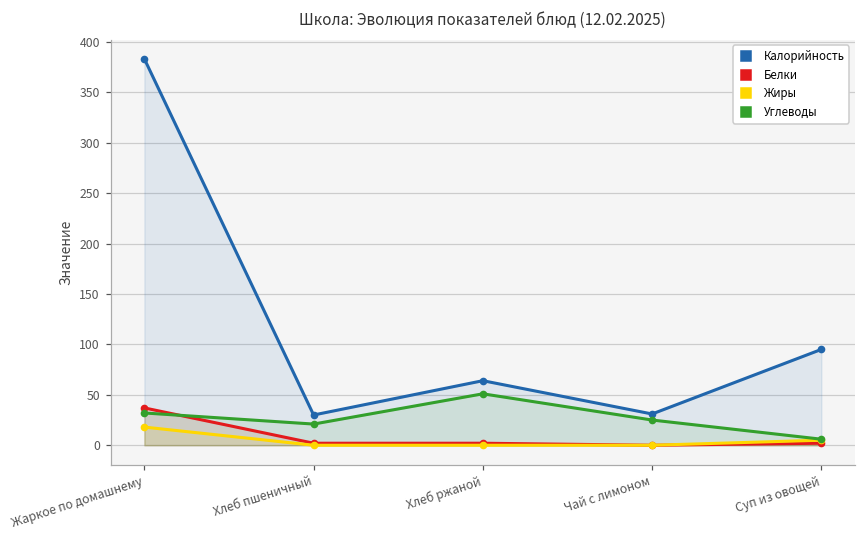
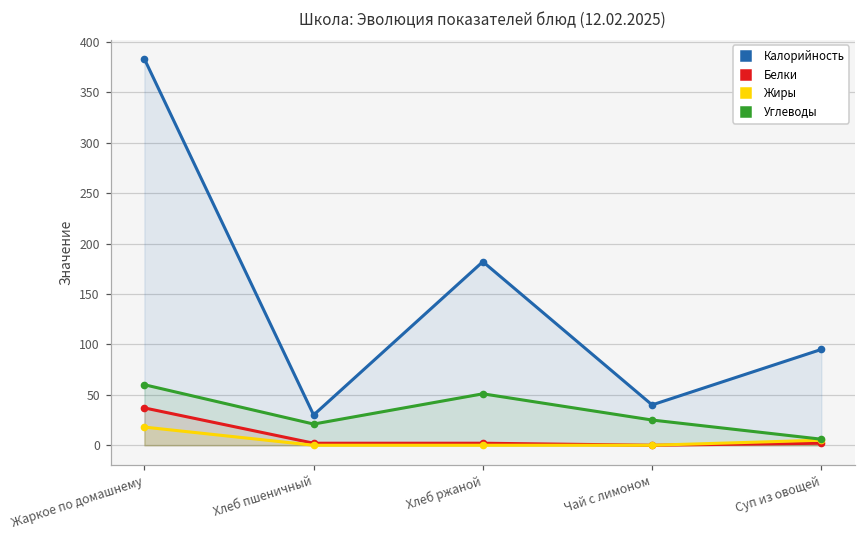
Углеводы, Жаркое по домашнему: 30 -> 60
Калорийность, Хлеб ржаной: 60 -> 180
Калорийность, Чай с лимоном: 30 -> 40
